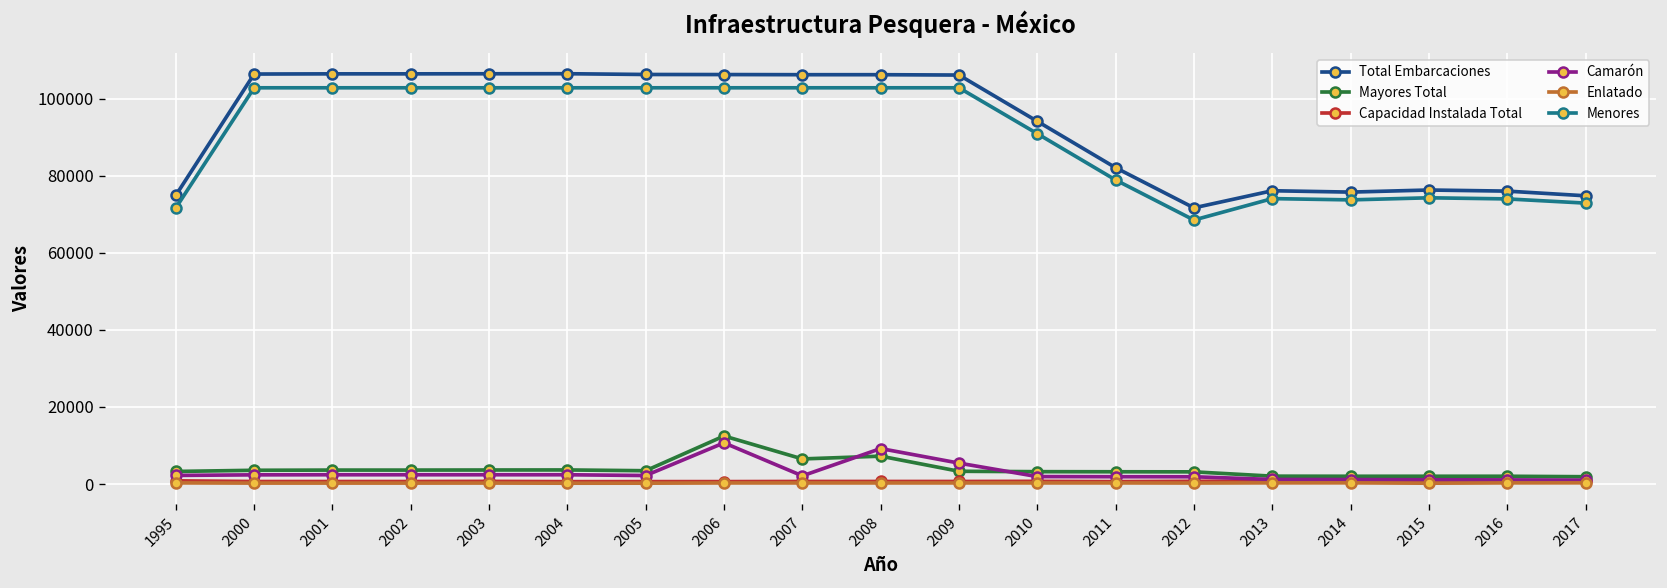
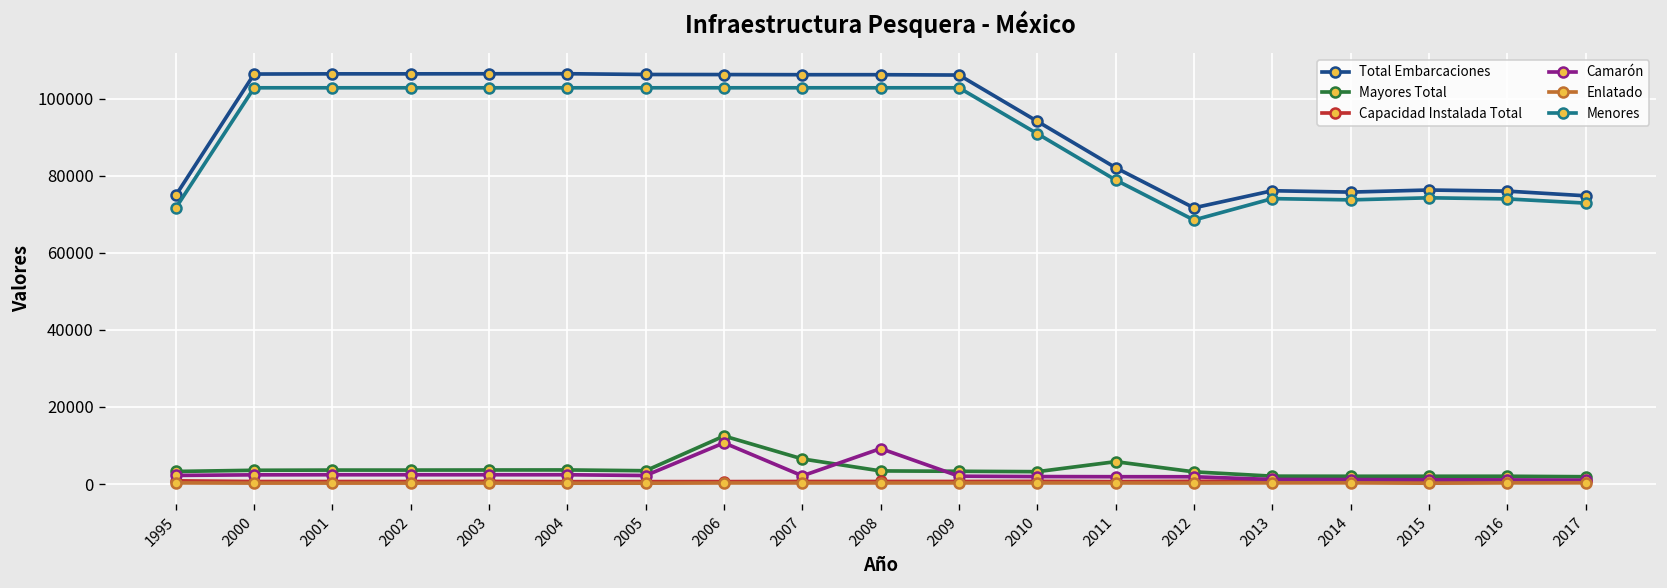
Mayores Total, 2008: 7000 -> 3000
Camarón, 2009: 5000 -> 2000
Mayores Total, 2011: 3000 -> 6000
